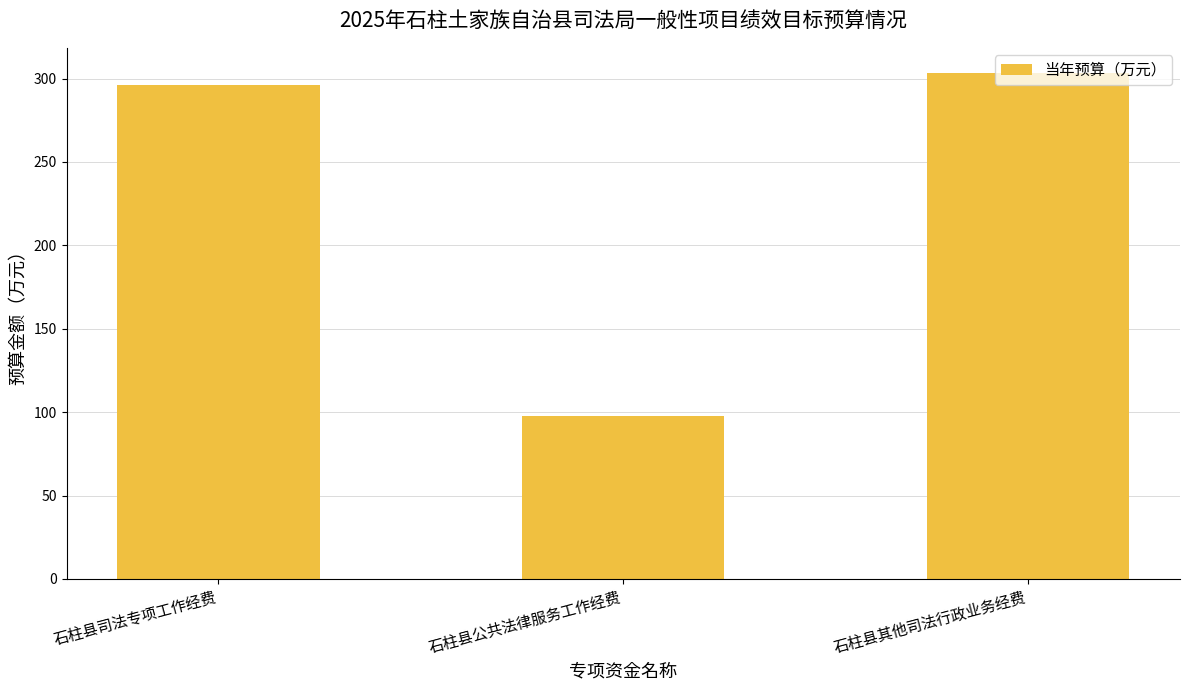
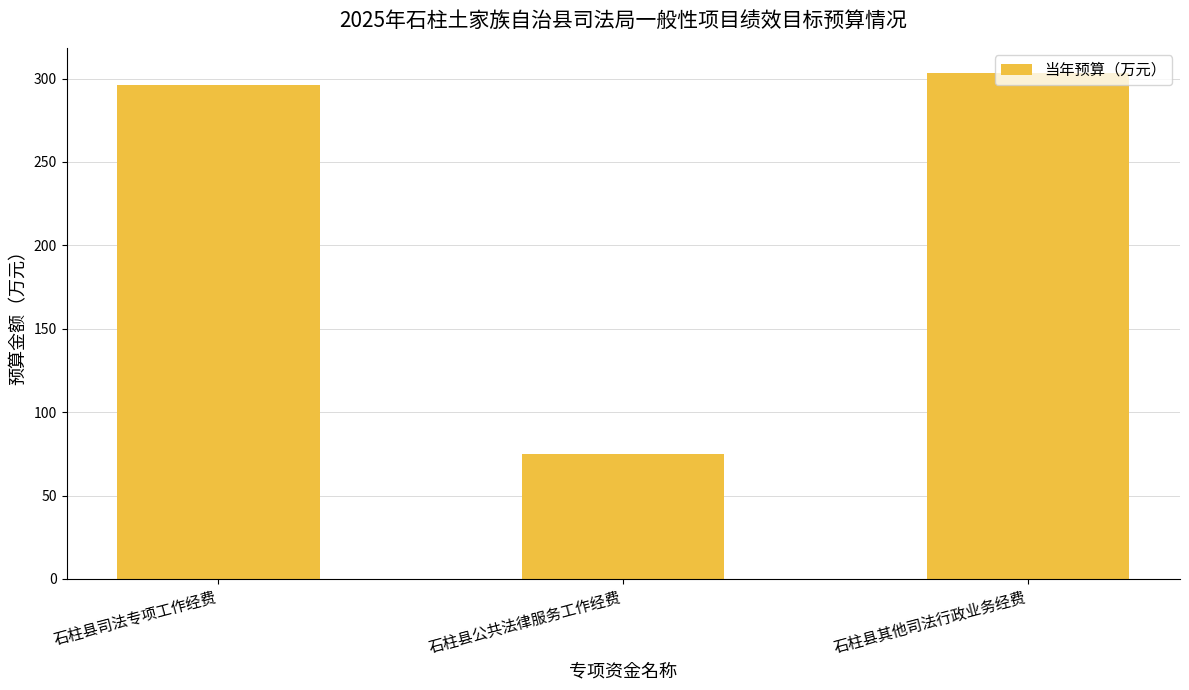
石柱县公共法律服务工作经费: 98 -> 75
